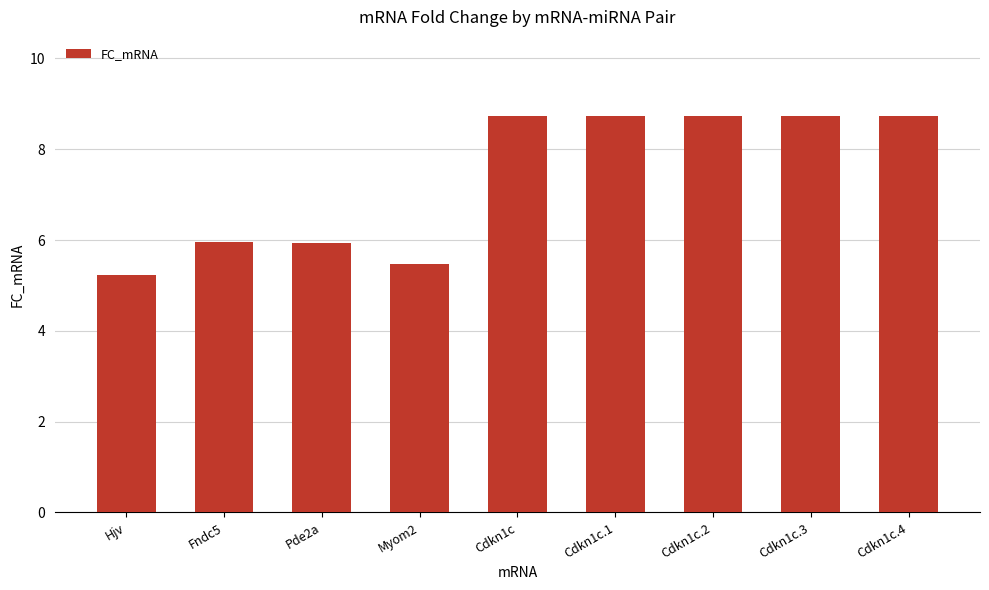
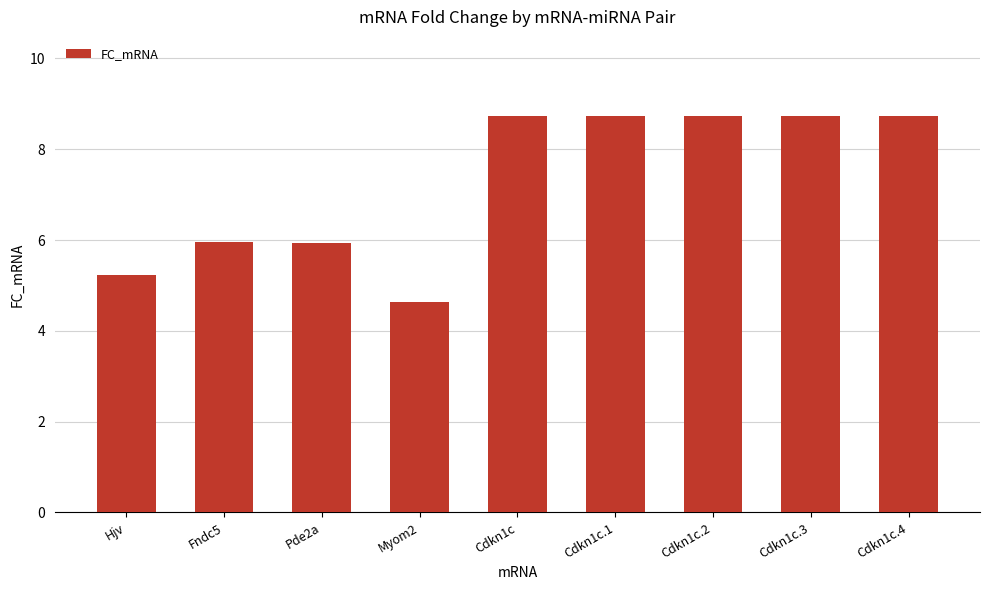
Myom2: 5.5 -> 4.6
